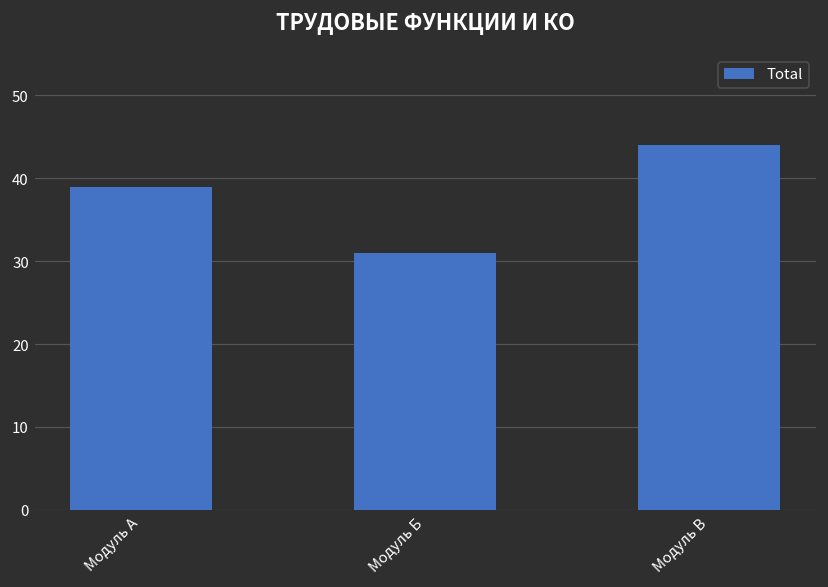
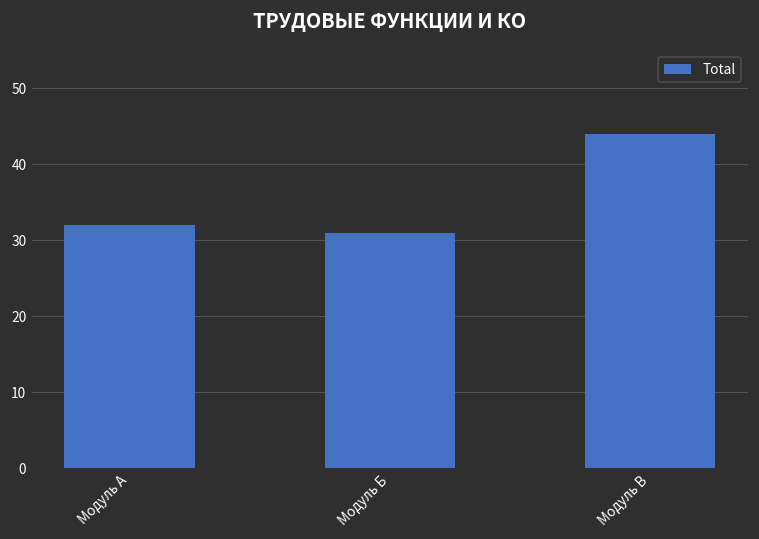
Модуль А: 39 -> 32
